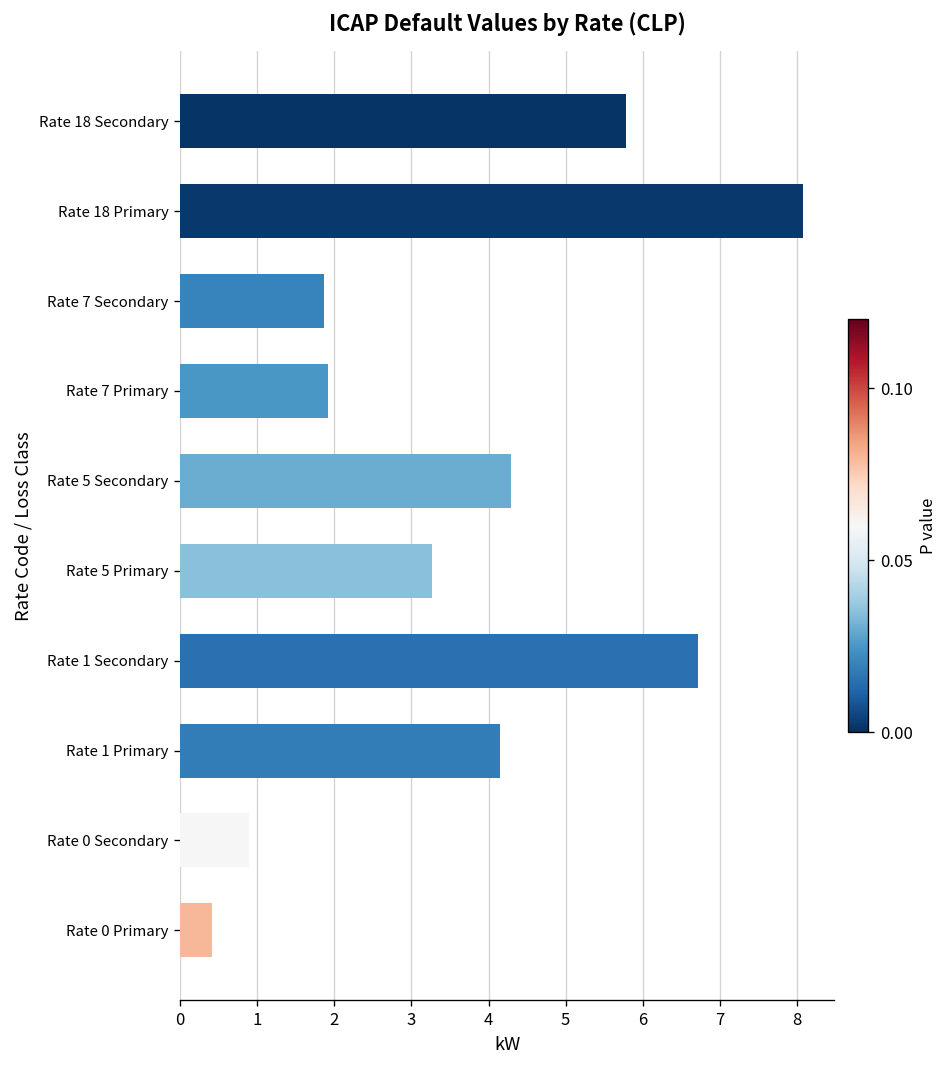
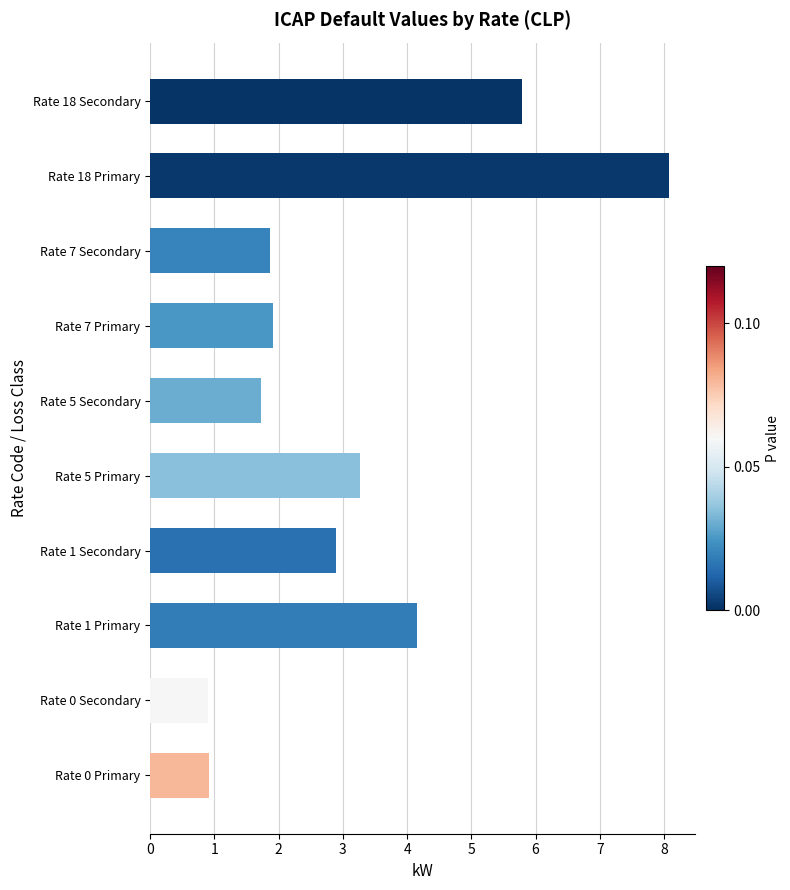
Rate 5 Secondary: 4.3 -> 1.7
Rate 1 Secondary: 6.7 -> 2.9
Rate 0 Primary: 0.4 -> 0.9
